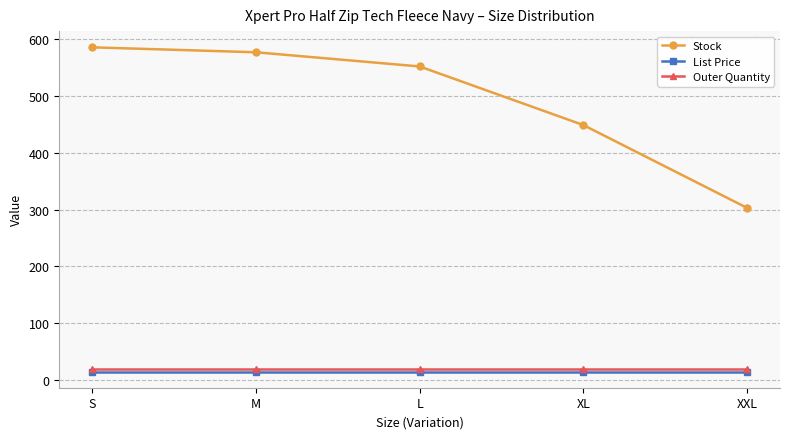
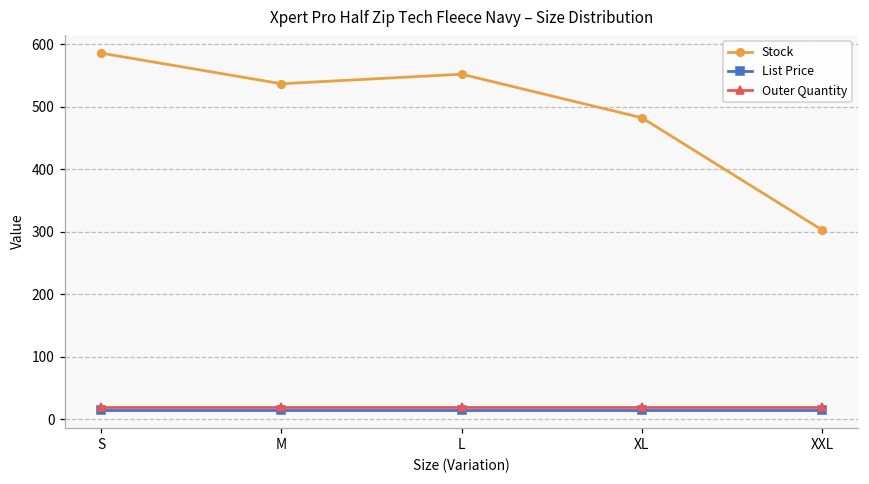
Stock, M: 580 -> 540
Stock, XL: 450 -> 480
